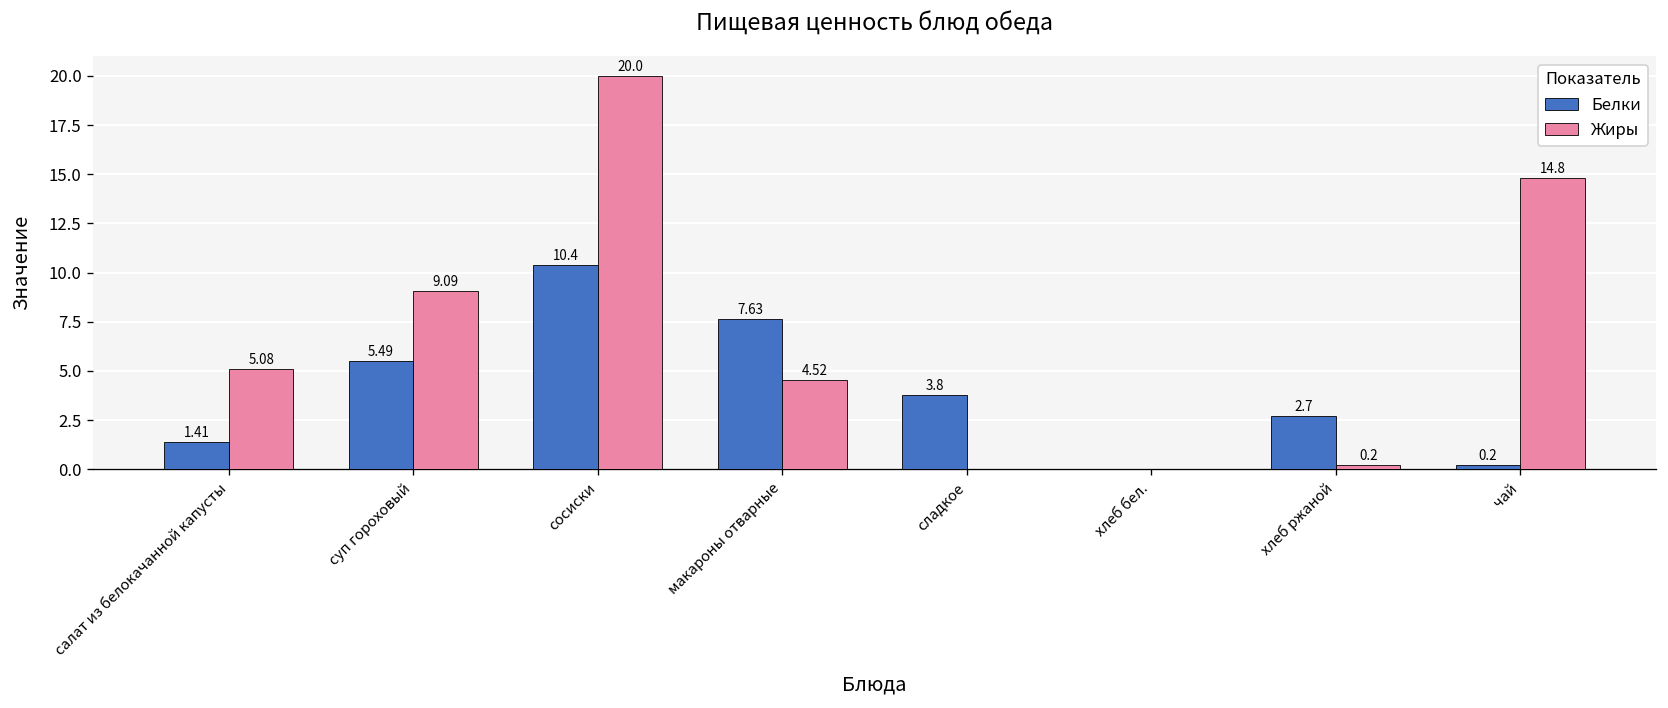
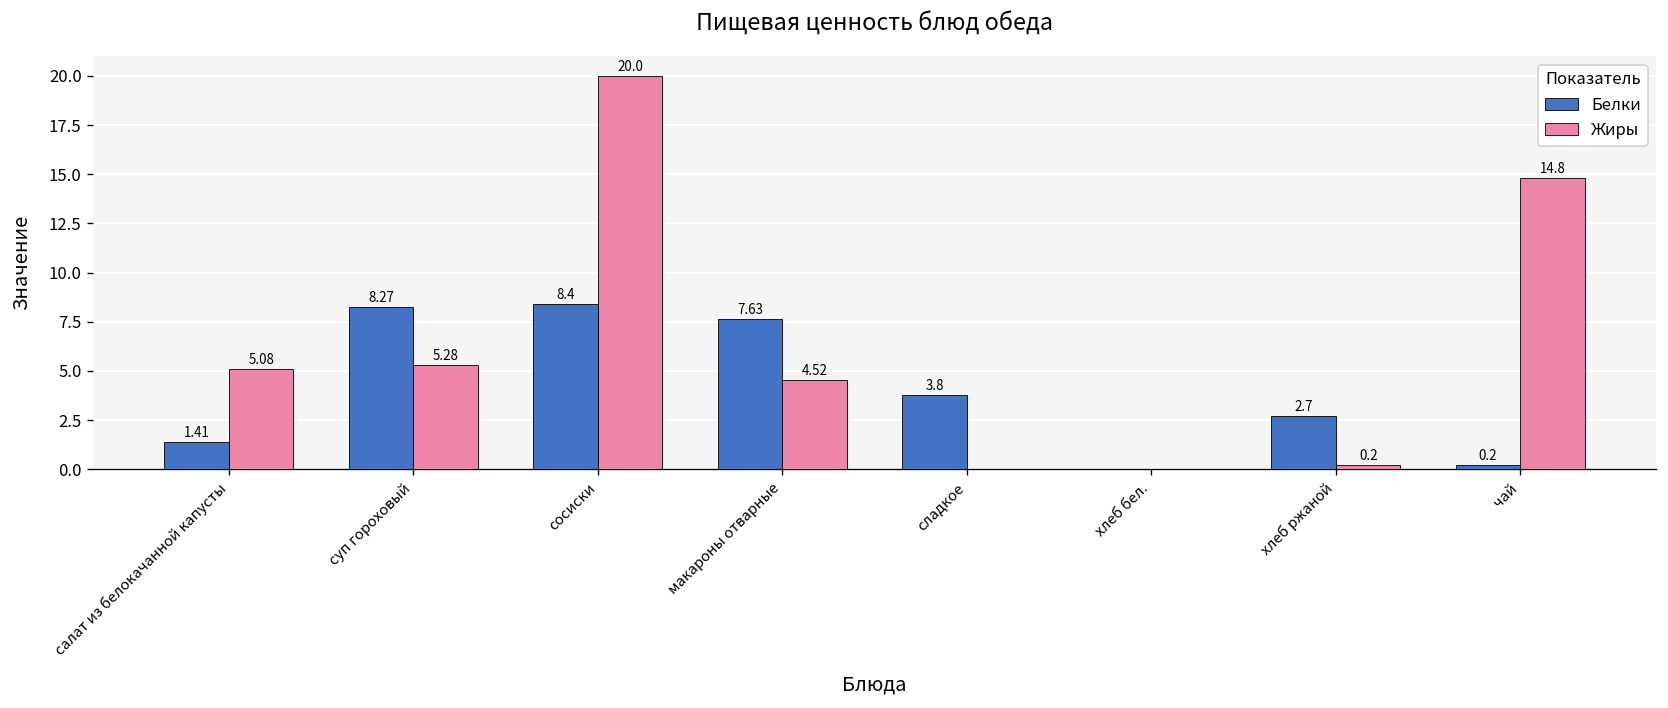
Белки, суп гороховый: 5.49 -> 8.27
Жиры, суп гороховый: 9.09 -> 5.28
Белки, сосиски: 10.4 -> 8.4
